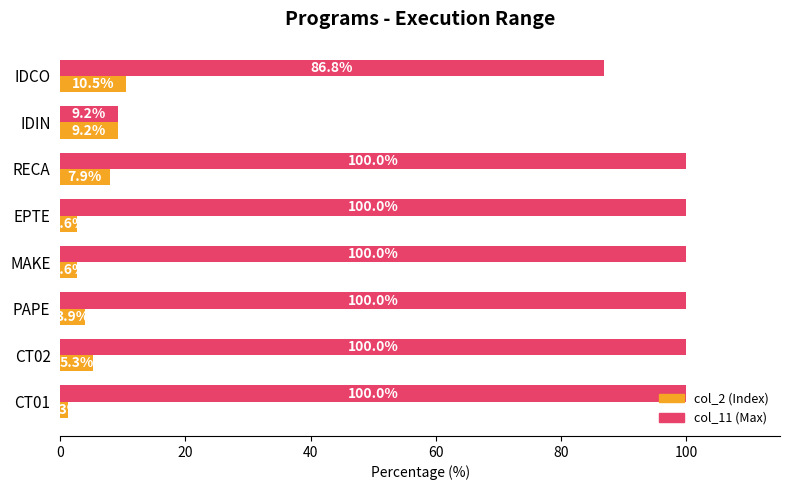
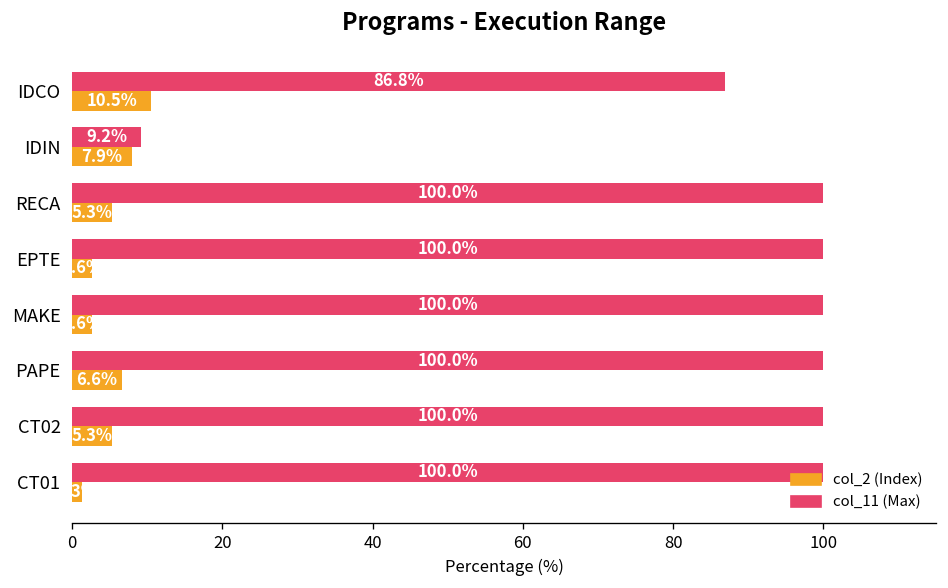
col_2 (Index), IDIN: 9.2% -> 7.9%
col_2 (Index), RECA: 7.9% -> 5.3%
col_2 (Index), PAPE: 3.9% -> 6.6%
